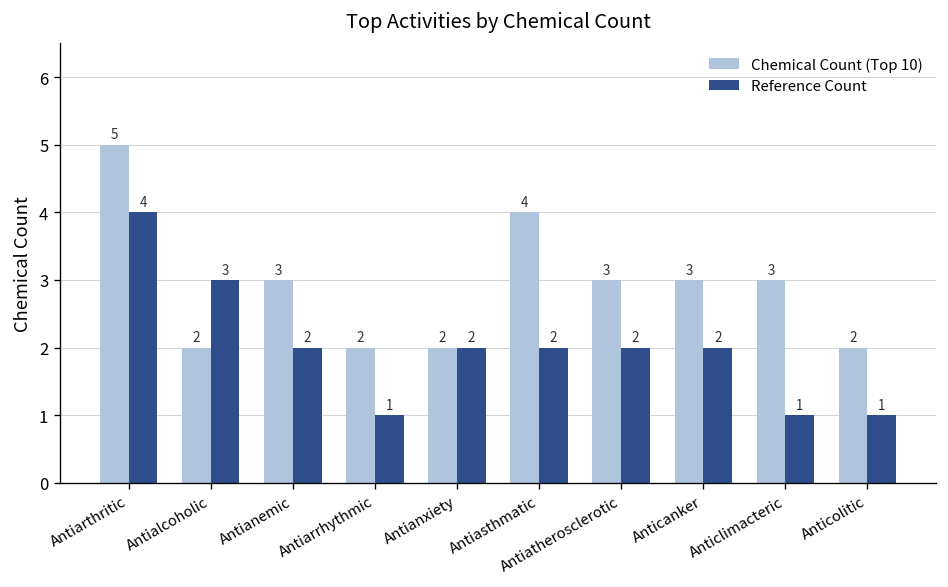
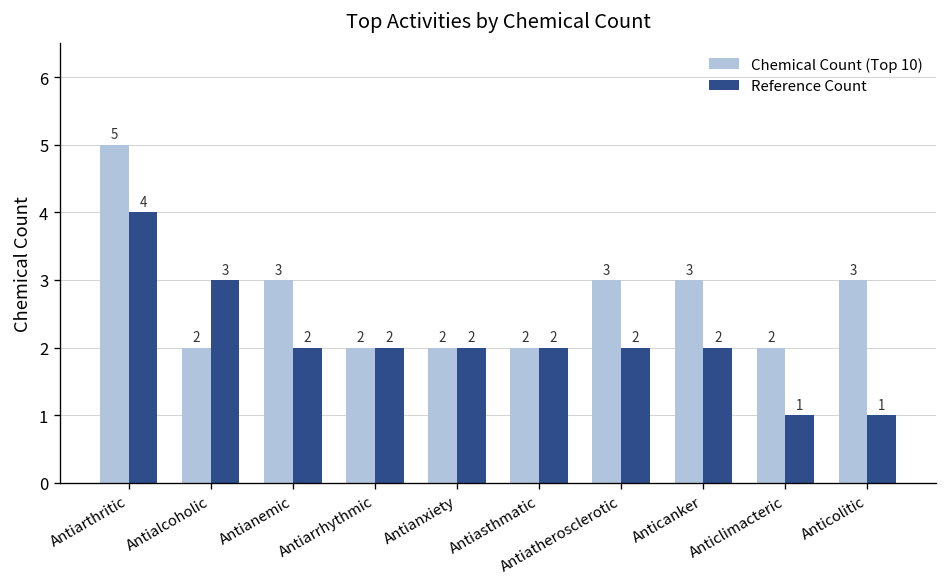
Reference Count, Antiarrhythmic: 1 -> 2
Chemical Count (Top 10), Antiasthmatic: 4 -> 2
Chemical Count (Top 10), Anticlimacteric: 3 -> 2
Chemical Count (Top 10), Anticolitic: 2 -> 3
